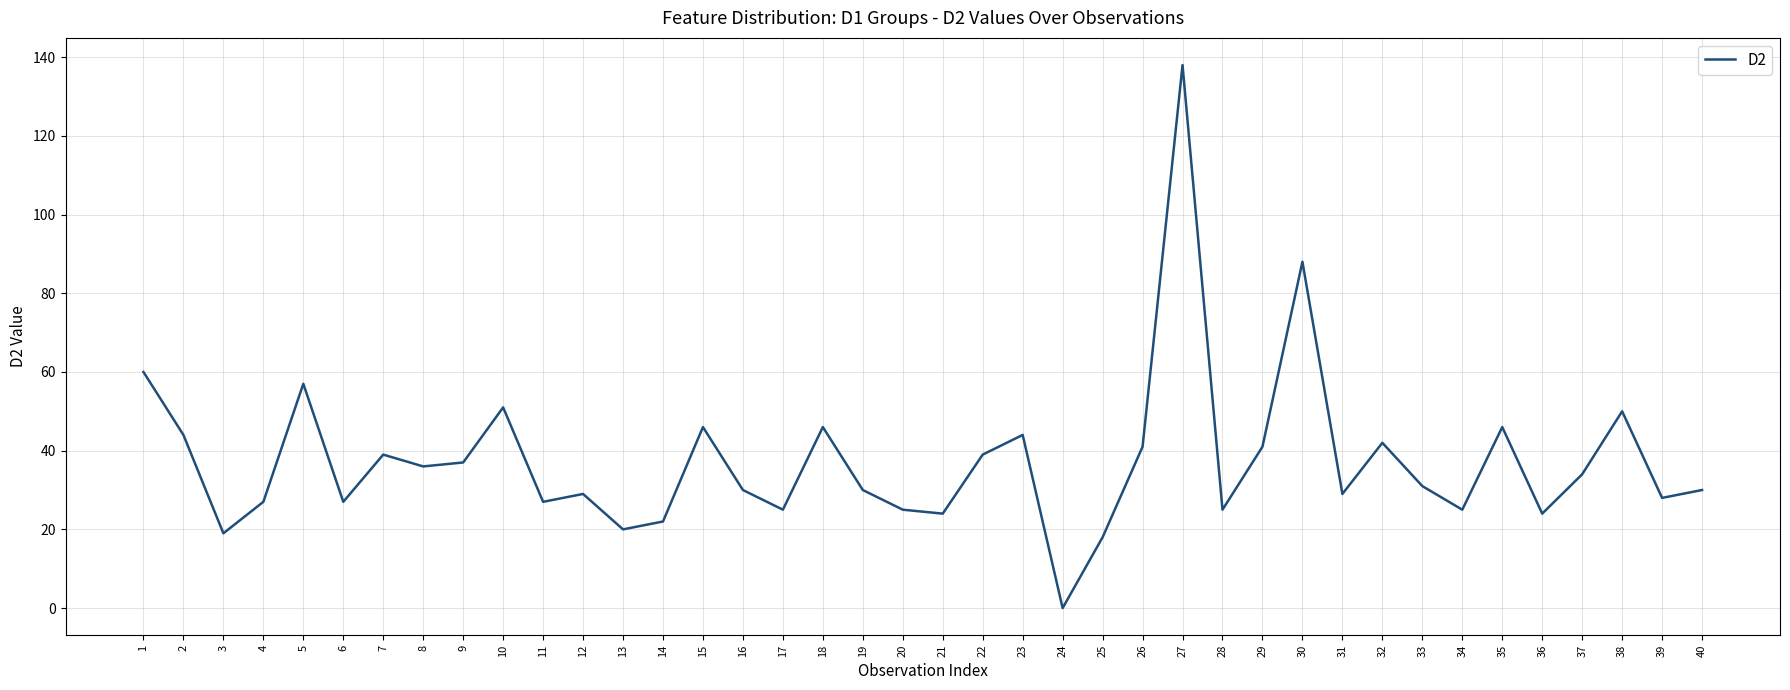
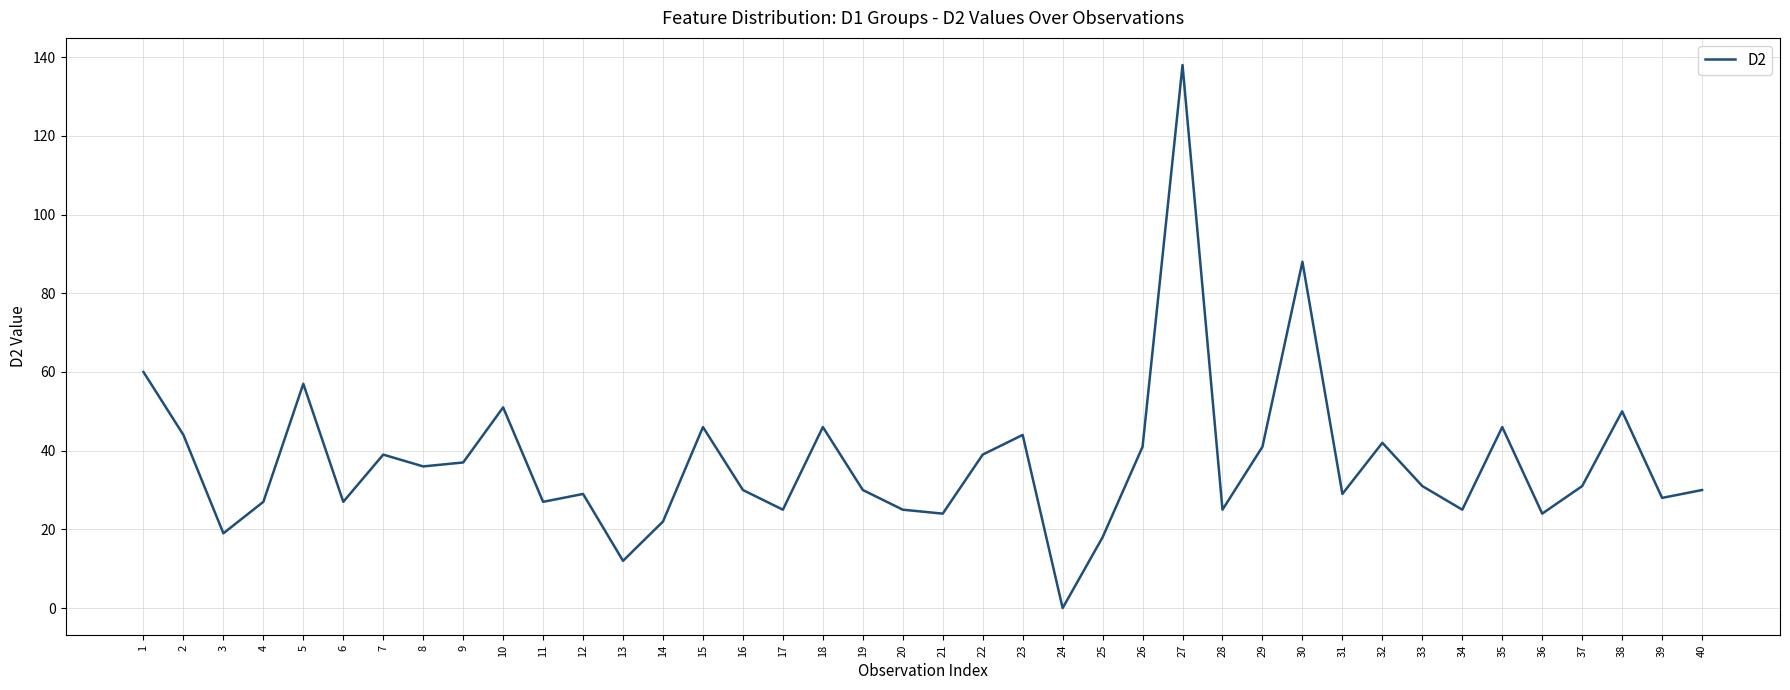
13: 20 -> 12
37: 34 -> 31
